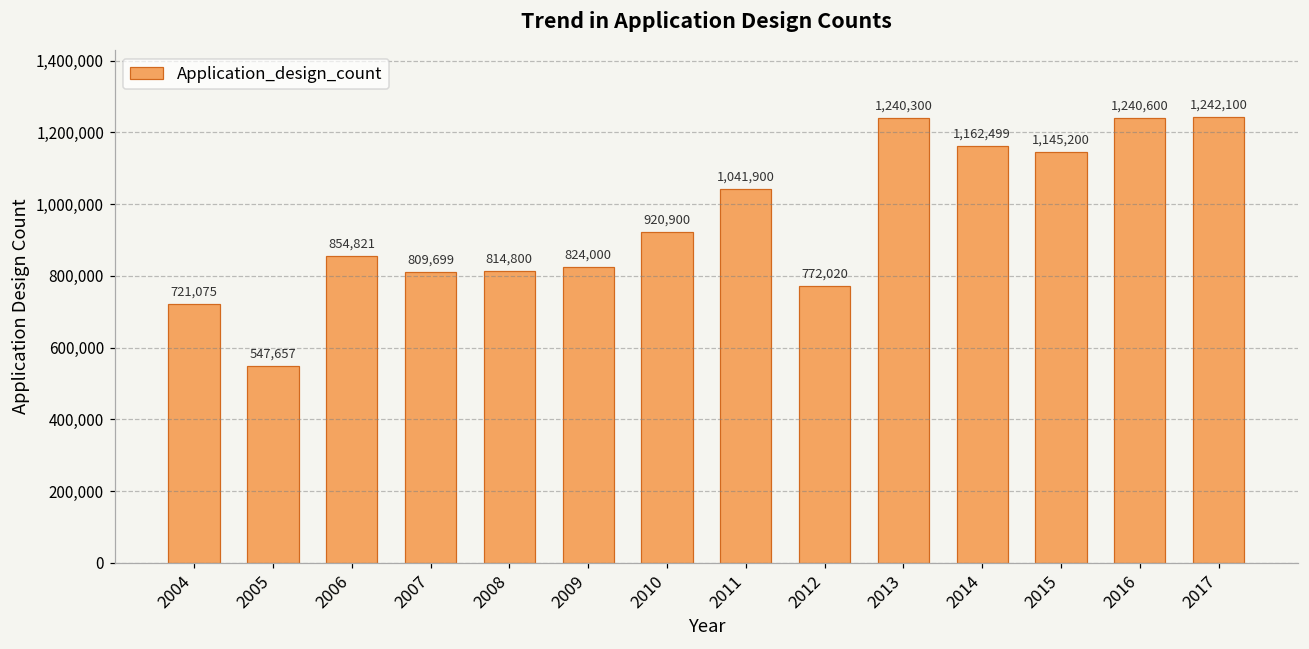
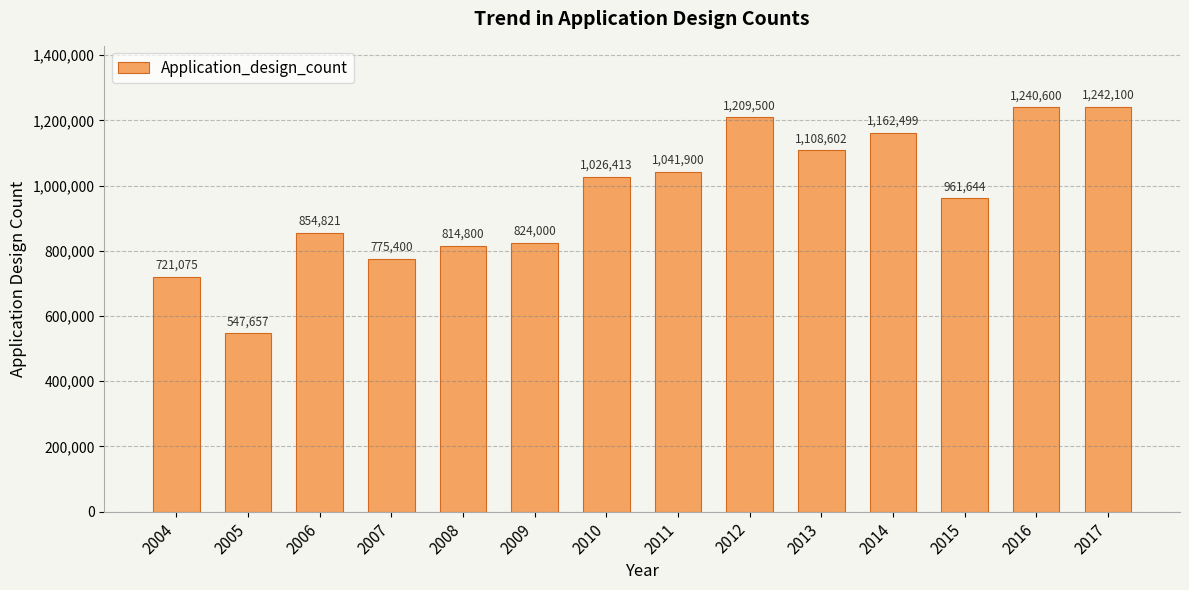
2007: 809,699 -> 775,400
2010: 920,900 -> 1,026,413
2012: 772,020 -> 1,209,500
2013: 1,240,300 -> 1,108,602
2015: 1,145,200 -> 961,644
